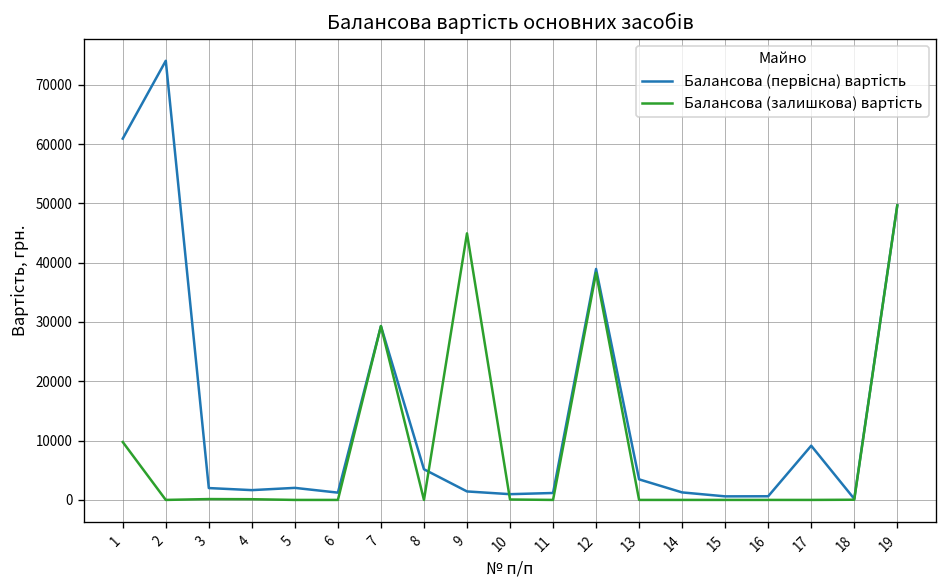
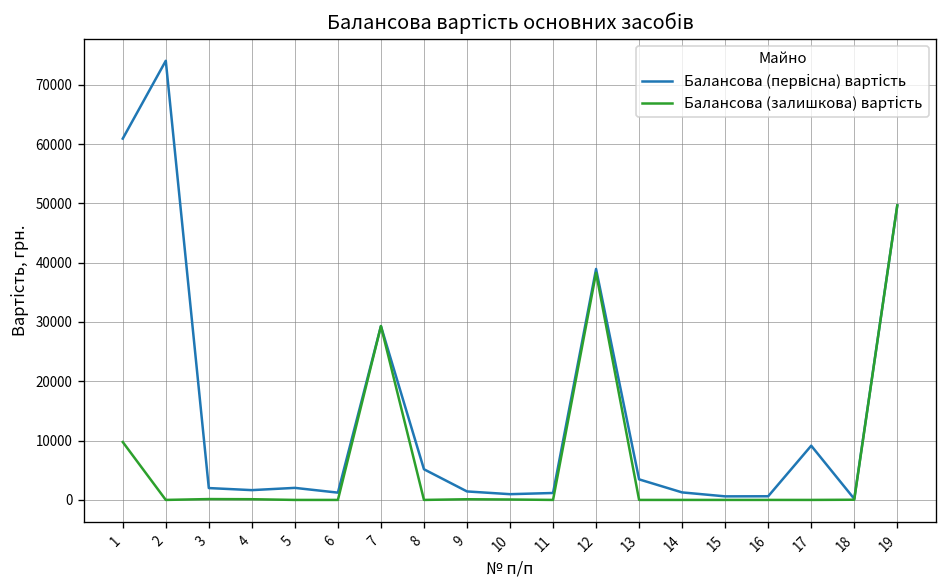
Балансова (залишкова) вартість, 9: 45000 -> 0
